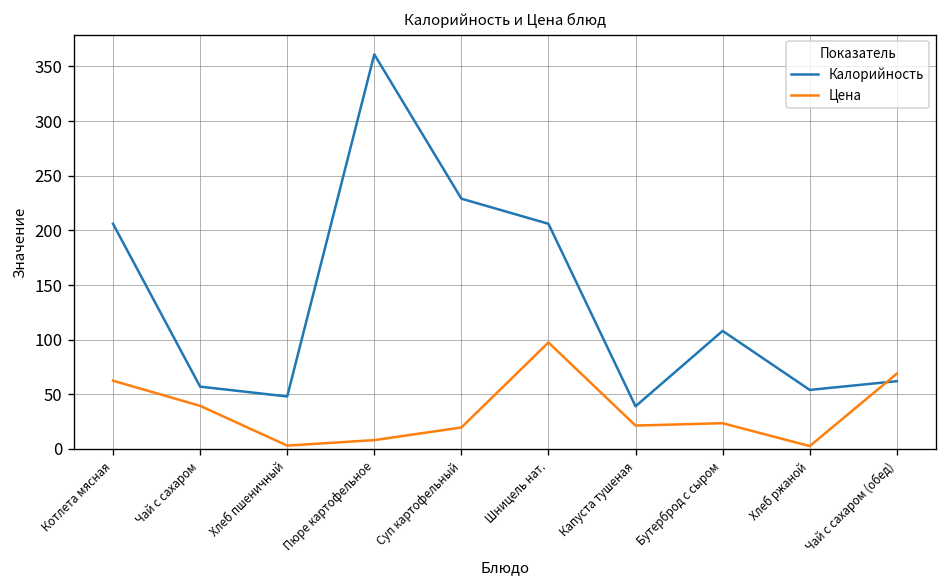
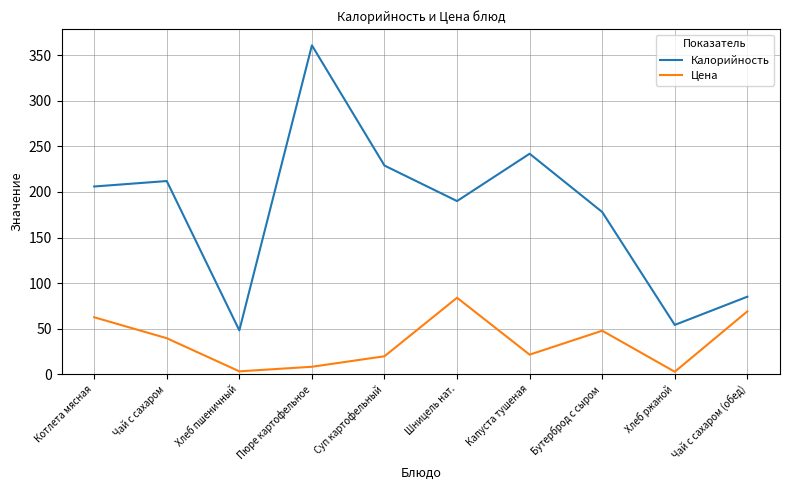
Калорийность, Чай с сахаром: 60 -> 210
Калорийность, Шницель нат.: 210 -> 190
Цена, Шницель нат.: 100 -> 80
Калорийность, Капуста тушеная: 40 -> 240
Калорийность, Бутерброд с сыром: 110 -> 180
Цена, Бутерброд с сыром: 20 -> 50
Калорийность, Чай с сахаром (обед): 60 -> 90
